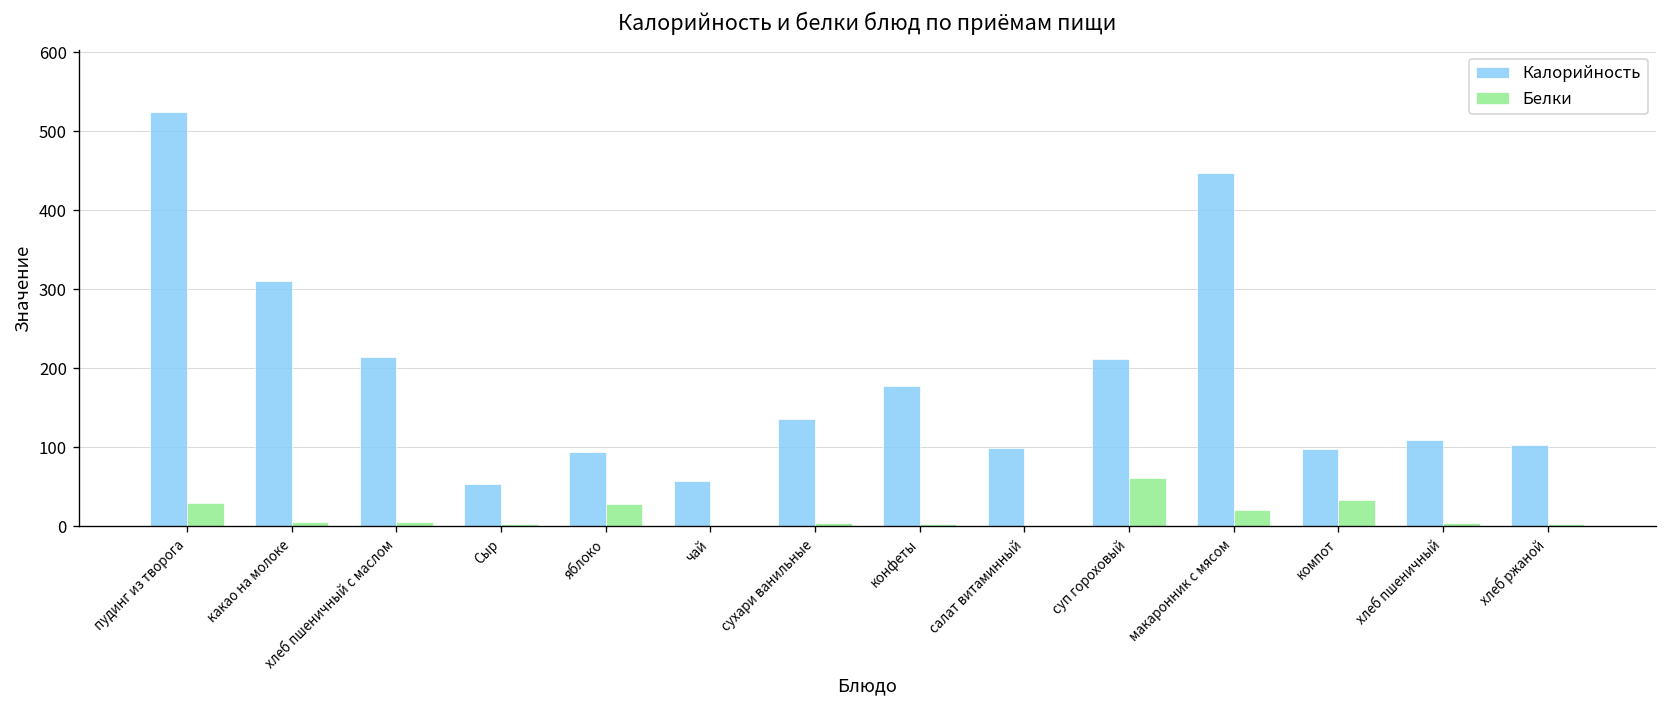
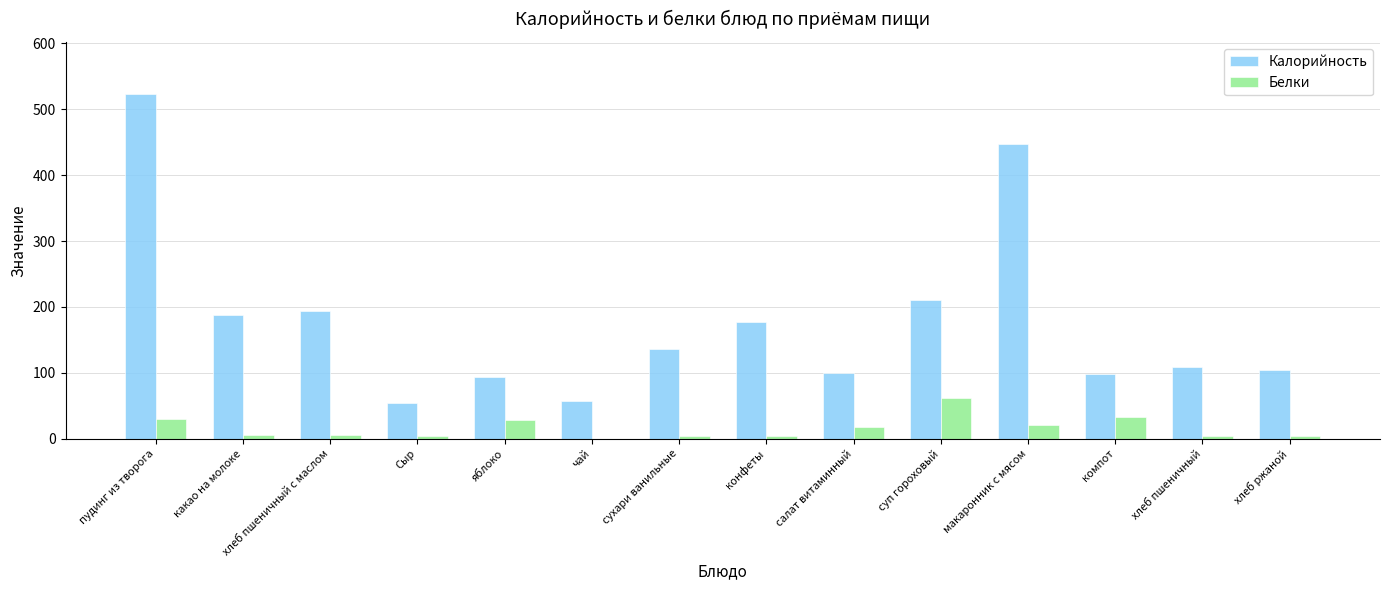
Калорийность, какао на молоке: 310 -> 190
Калорийность, хлеб пшеничный с маслом: 210 -> 190
Белки, салат витаминный: 0 -> 20
